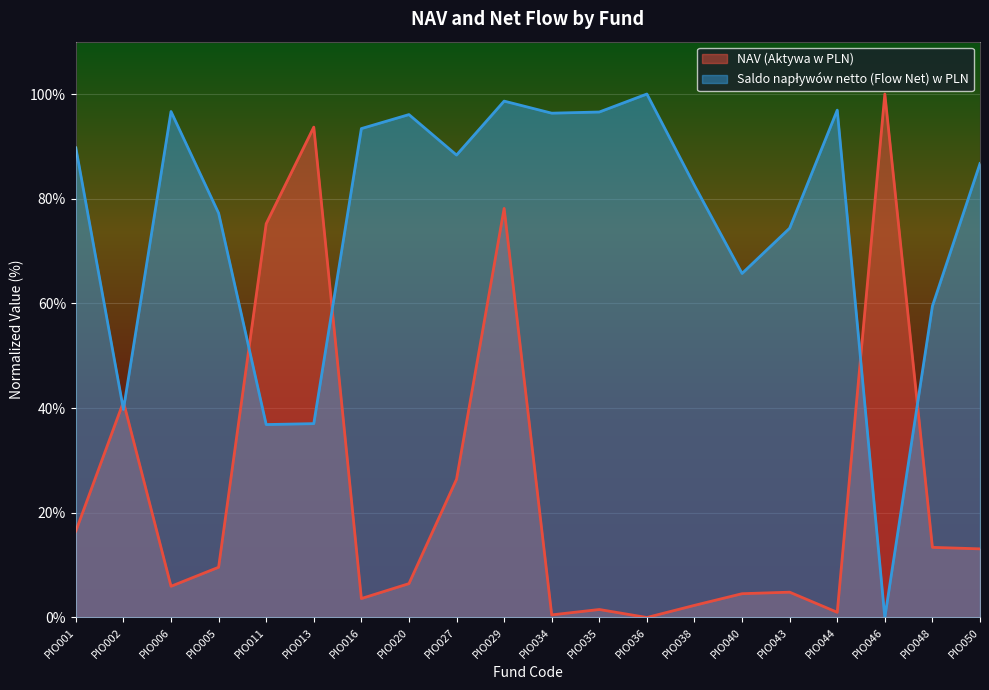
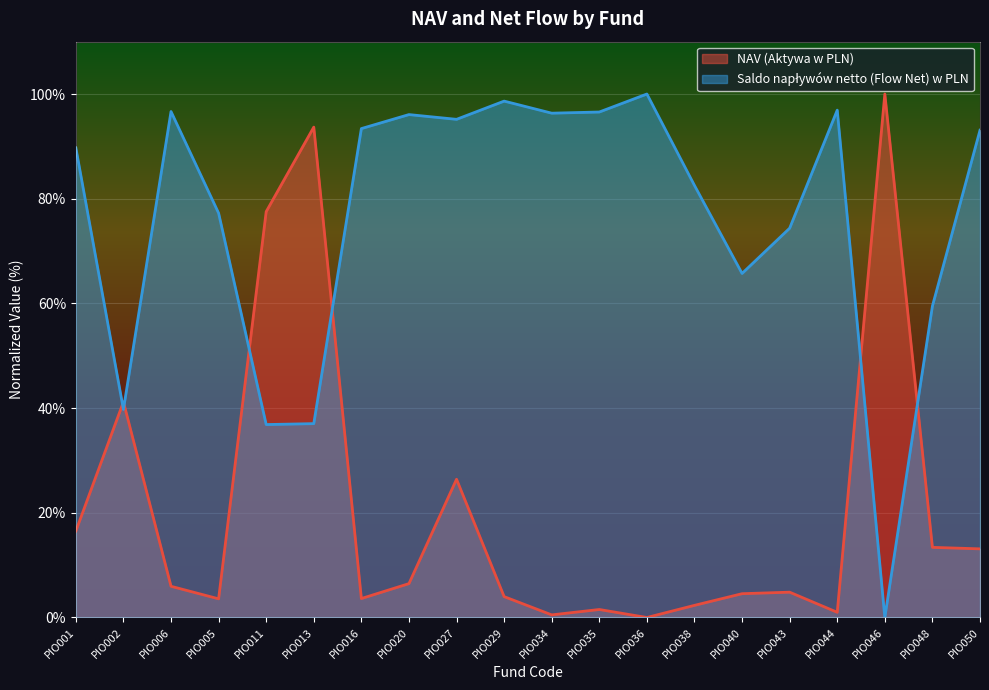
NAV (Aktywa w PLN), PIO005: 10% -> 4%
NAV (Aktywa w PLN), PIO011: 75% -> 78%
Saldo napływów netto (Flow Net) w PLN, PIO027: 88% -> 95%
NAV (Aktywa w PLN), PIO029: 78% -> 4%
Saldo napływów netto (Flow Net) w PLN, PIO050: 87% -> 93%
